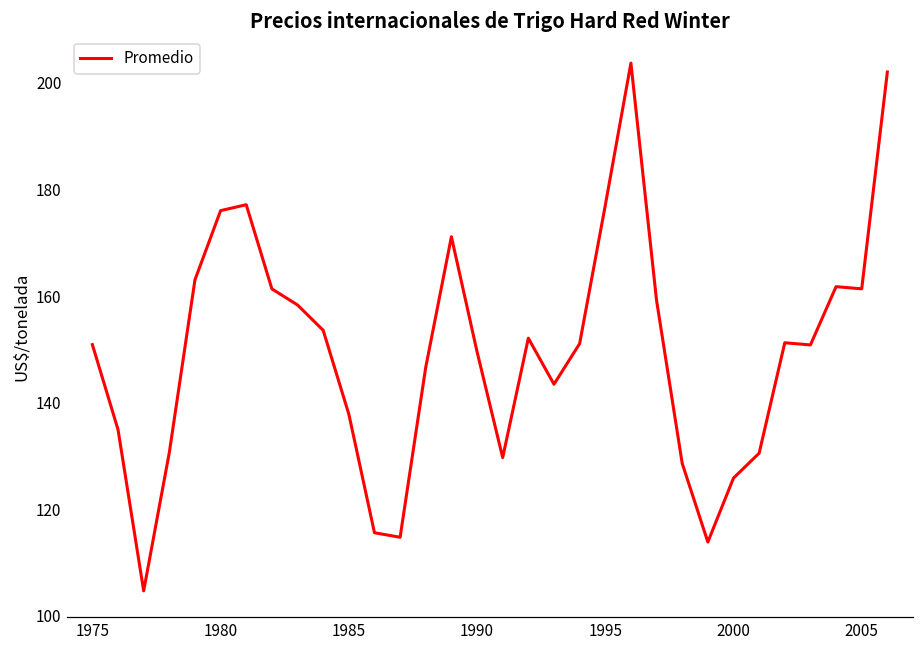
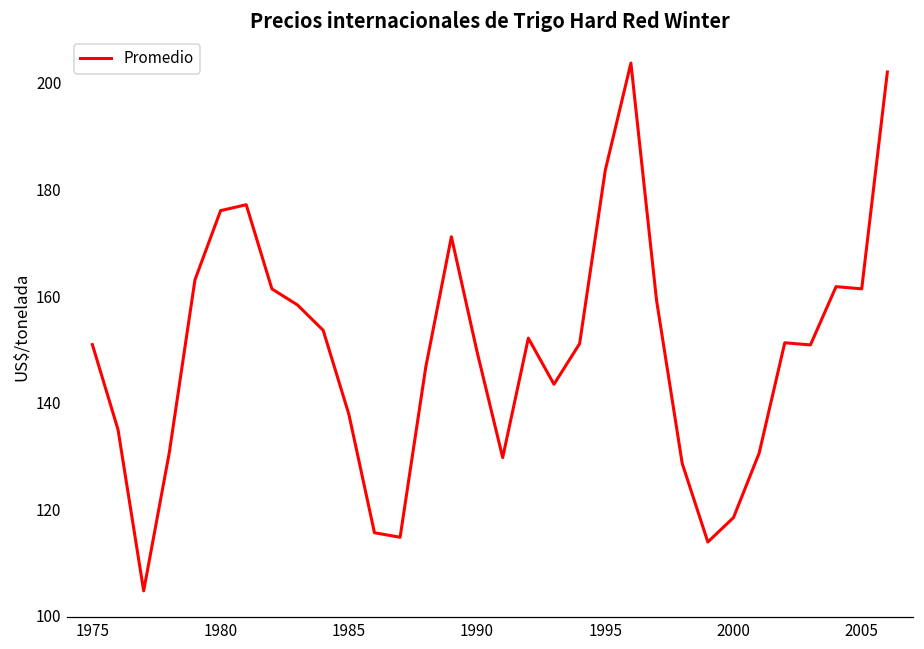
1995: 177 -> 184
2000: 126 -> 118
